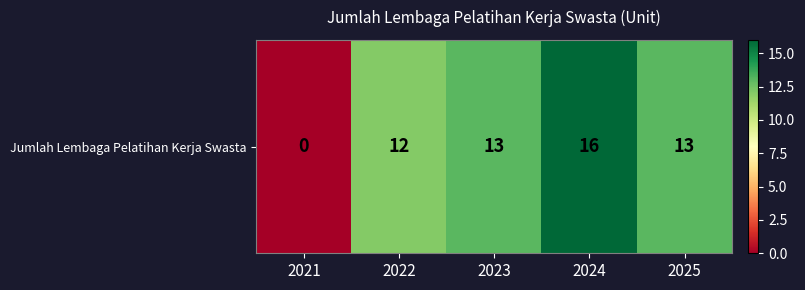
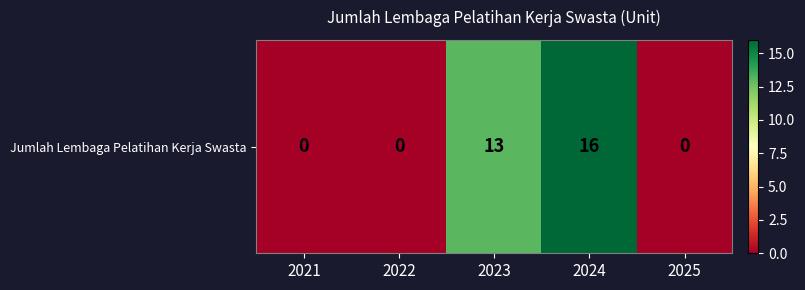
Jumlah Lembaga Pelatihan Kerja Swasta, 2022: 12 -> 0
Jumlah Lembaga Pelatihan Kerja Swasta, 2025: 13 -> 0
